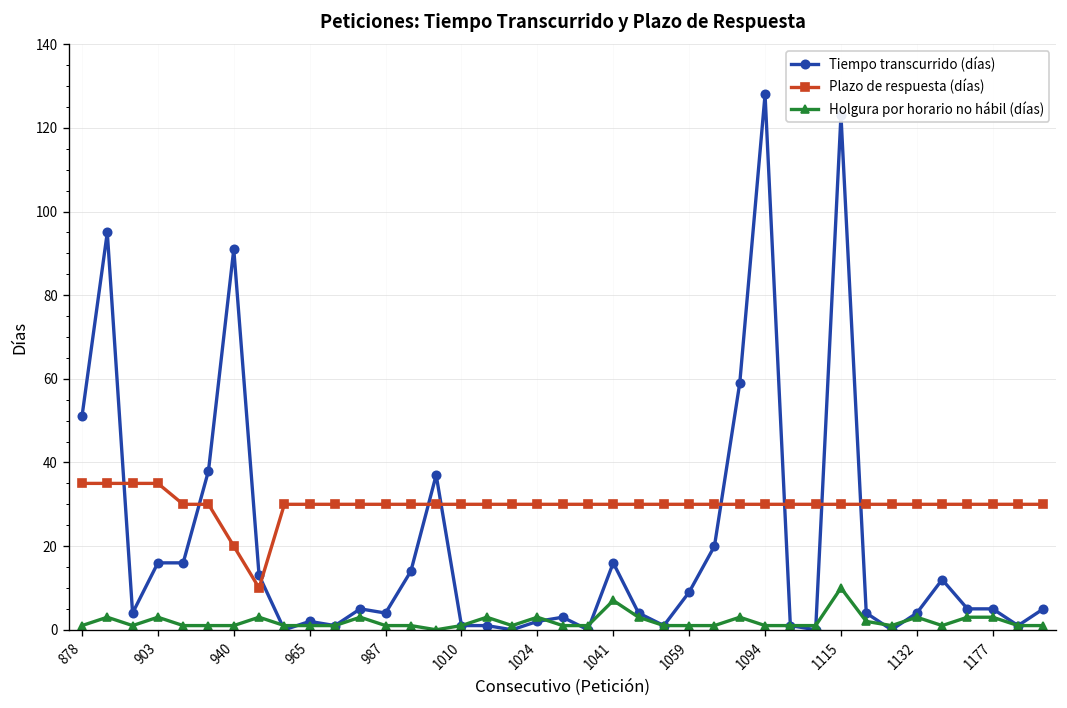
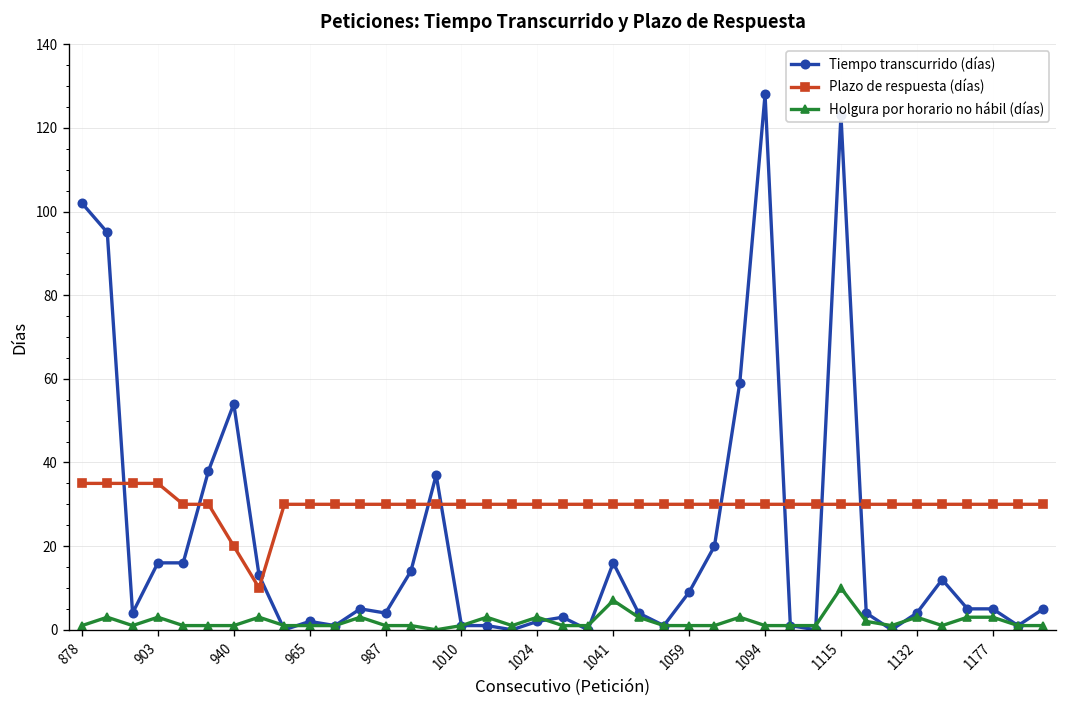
Tiempo transcurrido (días), 878: 51 -> 102
Tiempo transcurrido (días), 940: 91 -> 54
